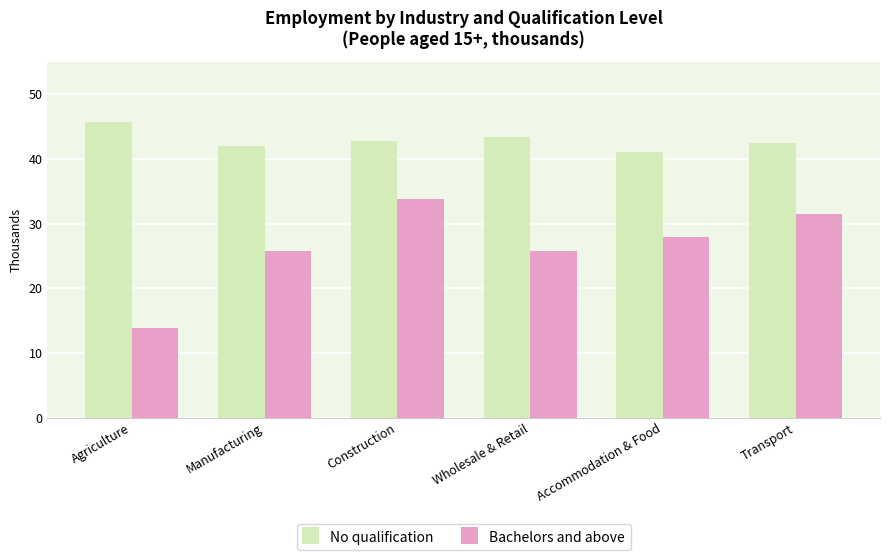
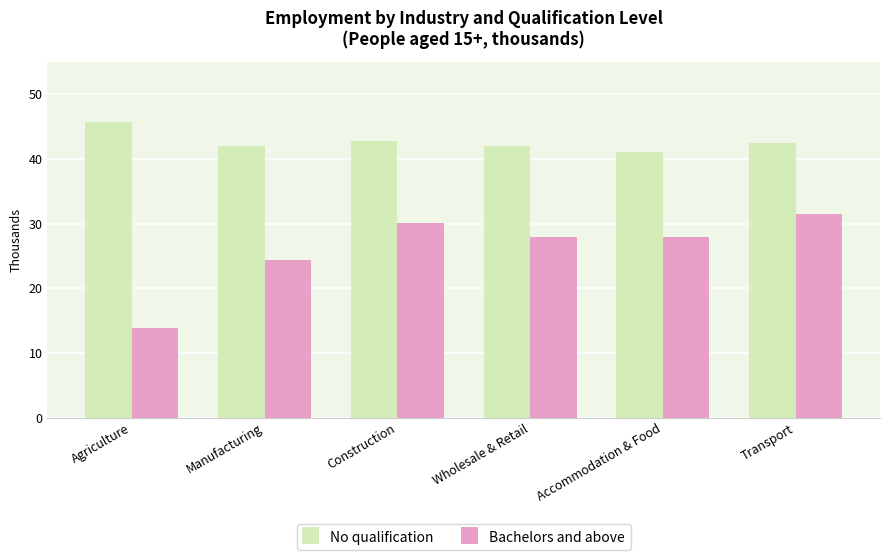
Bachelors and above, Manufacturing: 26 -> 24
Bachelors and above, Construction: 34 -> 30
No qualification, Wholesale & Retail: 43 -> 42
Bachelors and above, Wholesale & Retail: 26 -> 28
